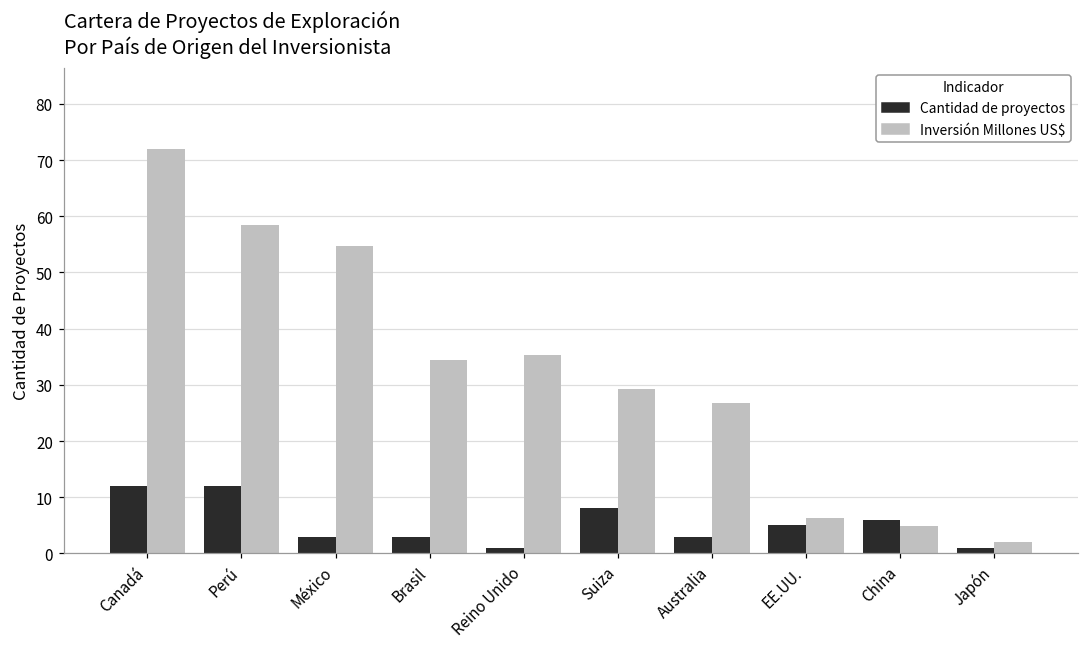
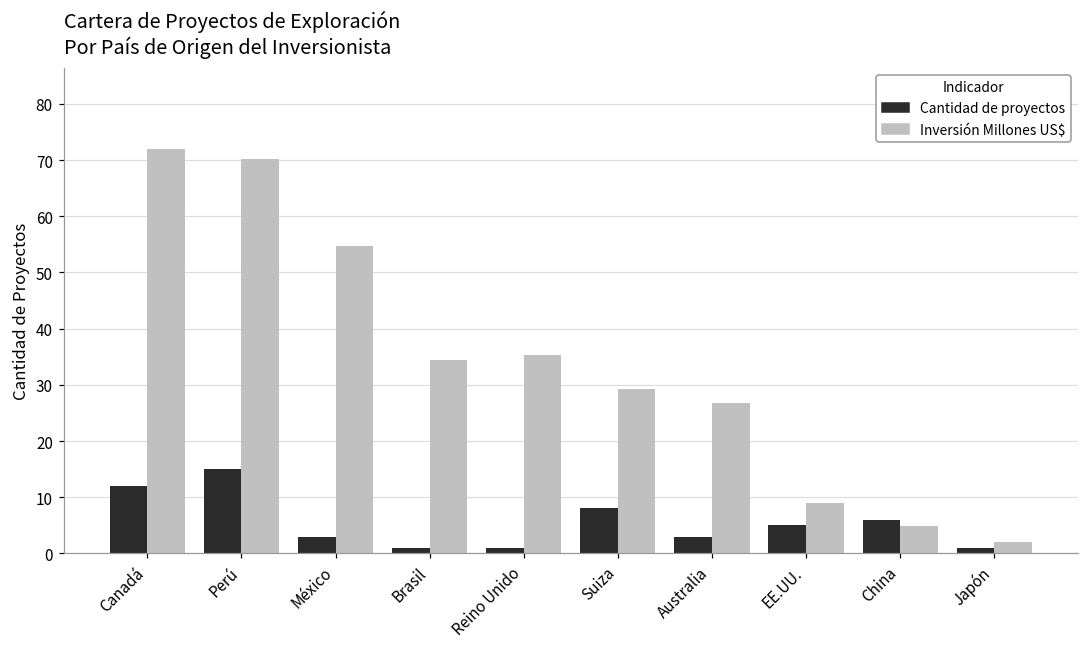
Cantidad de proyectos, Perú: 12 -> 15
Inversión Millones US$, Perú: 59 -> 70
Cantidad de proyectos, Brasil: 3 -> 1
Inversión Millones US$, EE.UU.: 6 -> 9
